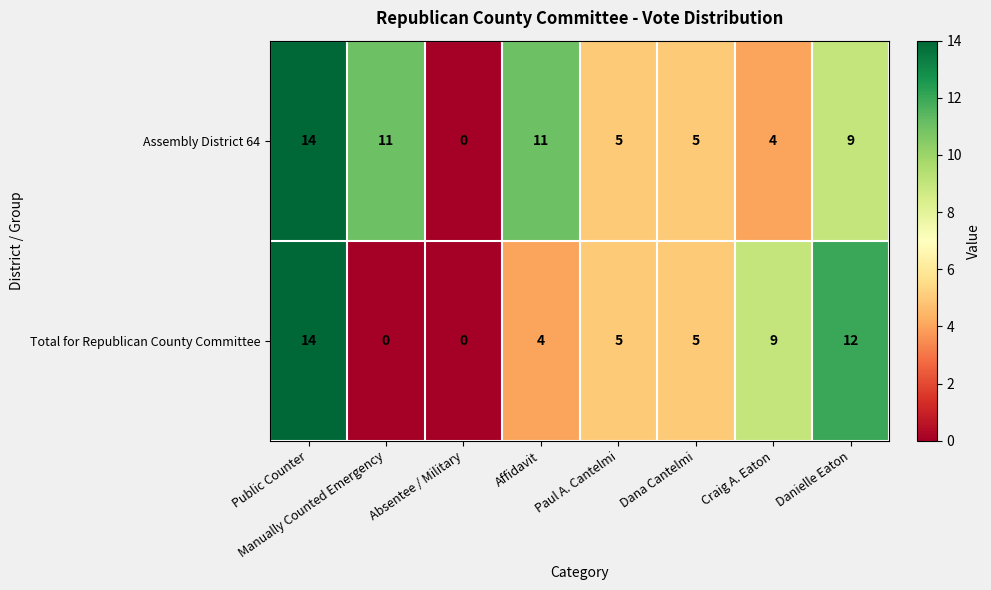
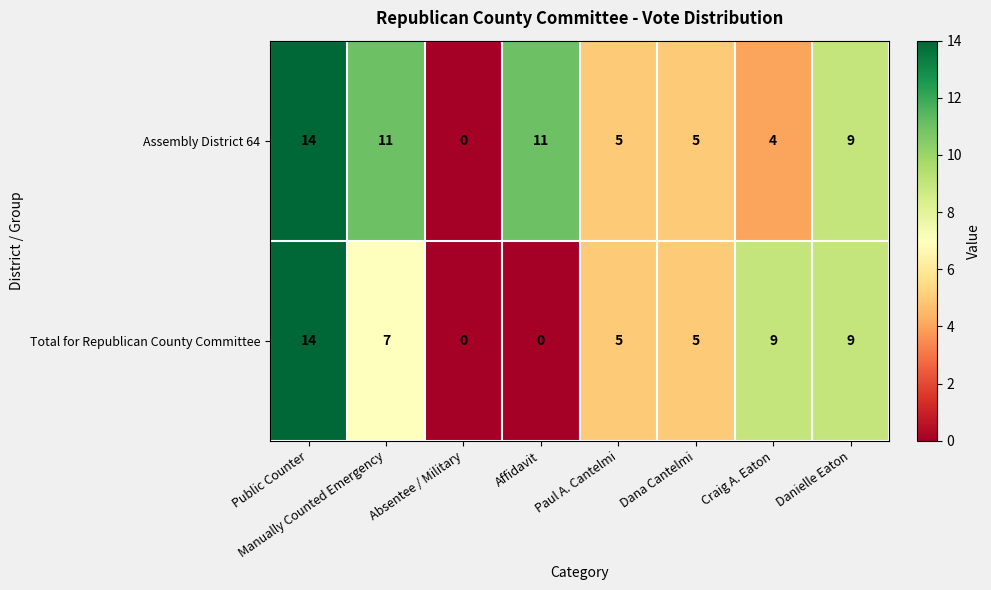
Total for Republican County Committee, Manually Counted Emergency: 0 -> 7
Total for Republican County Committee, Affidavit: 4 -> 0
Total for Republican County Committee, Danielle Eaton: 12 -> 9
